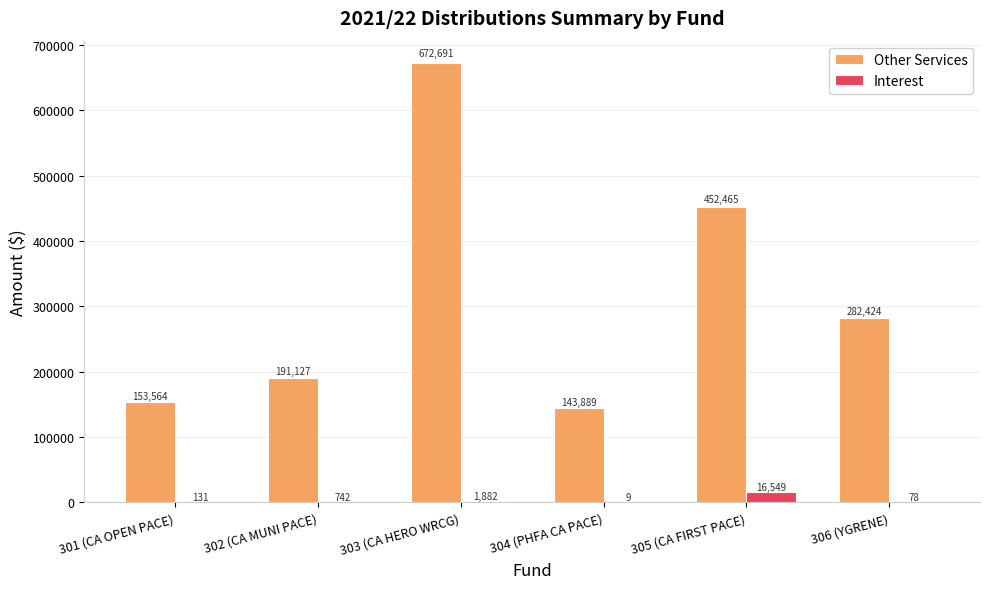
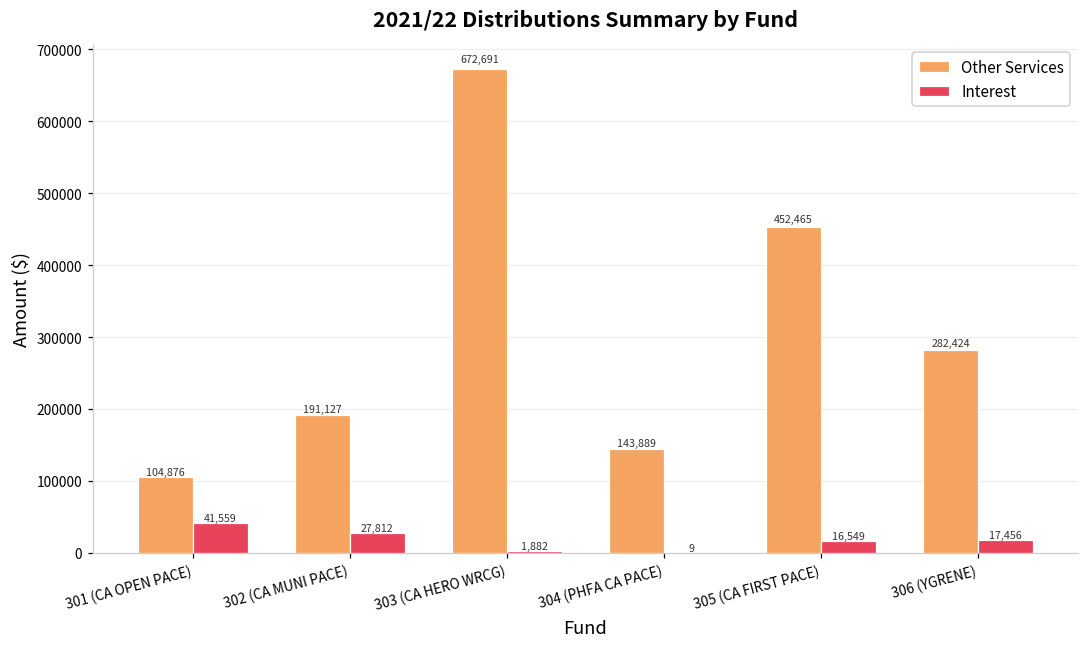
Other Services, 301 (CA OPEN PACE): 153,564 -> 104,876
Interest, 301 (CA OPEN PACE): 131 -> 41,559
Interest, 302 (CA MUNI PACE): 742 -> 27,812
Interest, 306 (YGRENE): 78 -> 17,456
